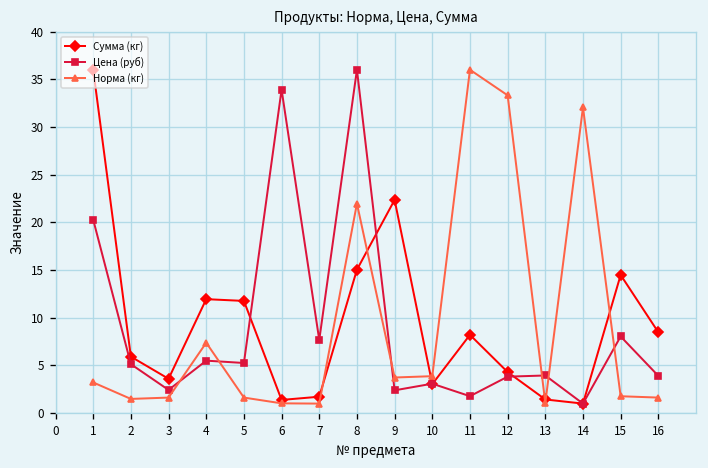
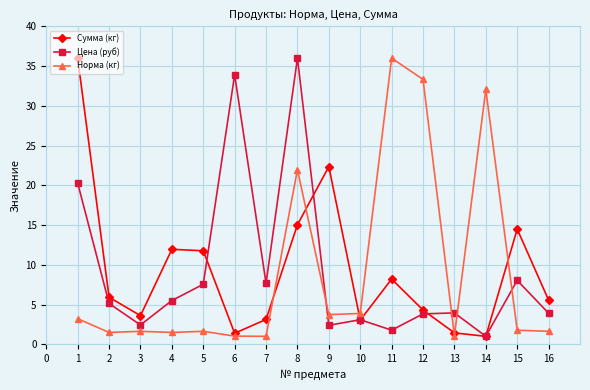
Норма (кг), 4: 7 -> 1
Цена (руб), 5: 5 -> 8
Сумма (кг), 7: 2 -> 3
Сумма (кг), 16: 8 -> 6
